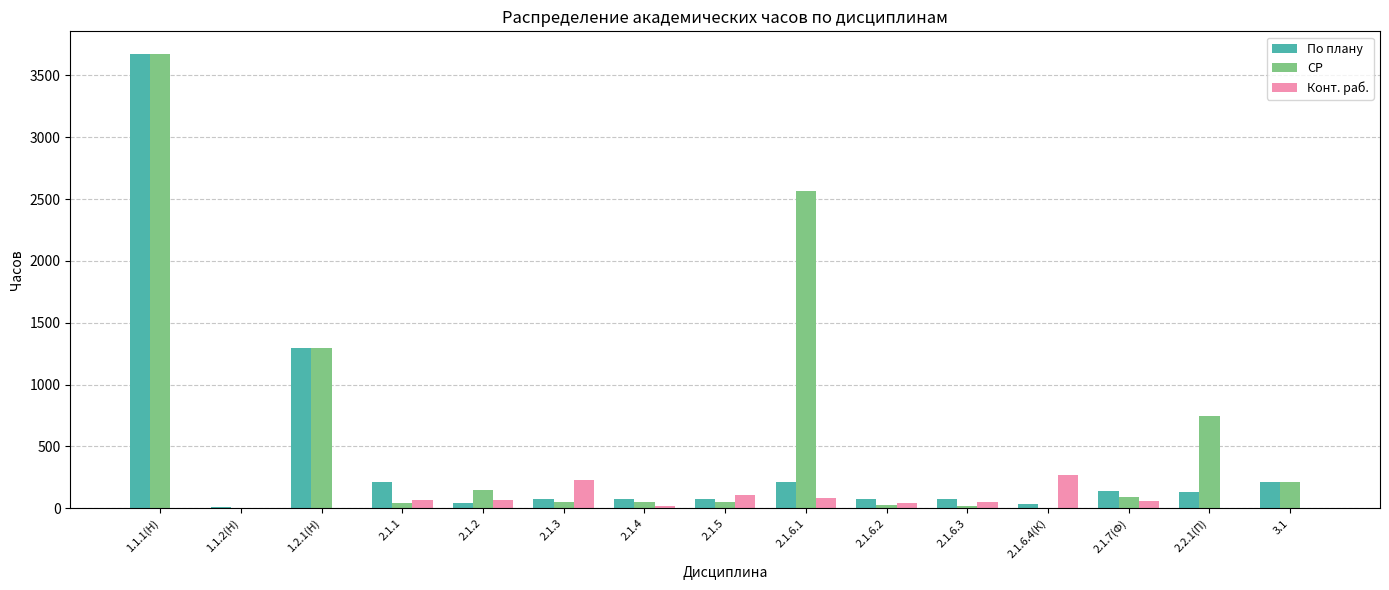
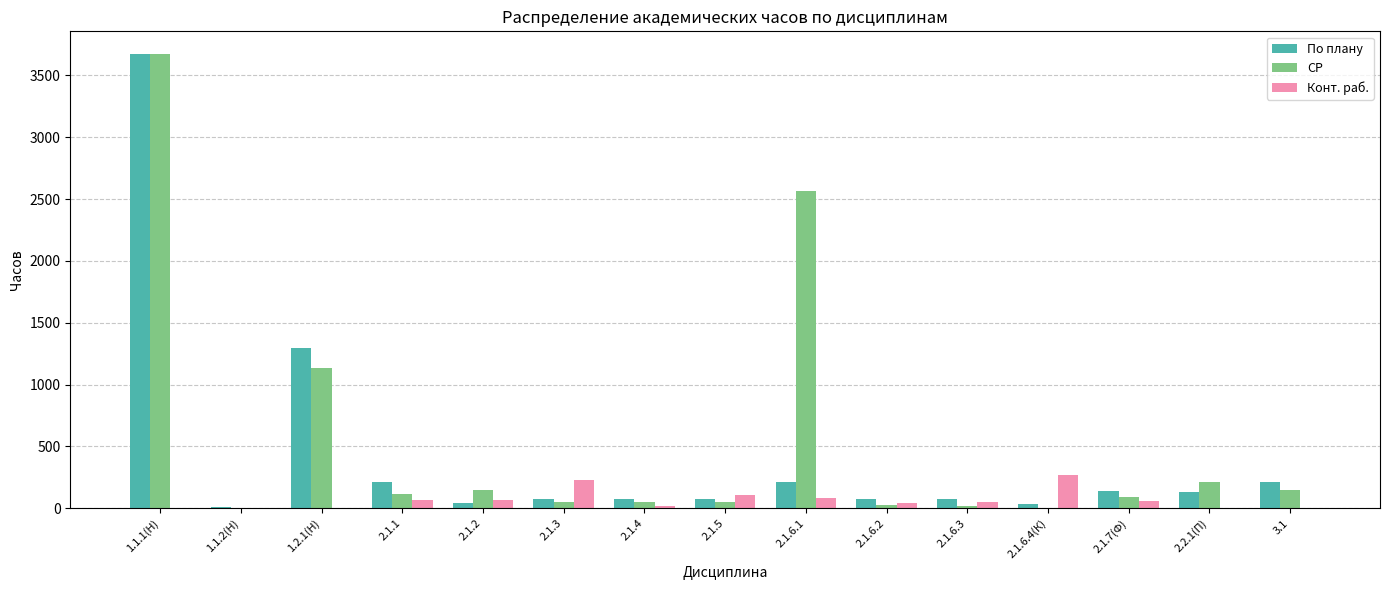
СР, 1.2.1(Н): 1300 -> 1140
СР, 2.1.1: 40 -> 120
СР, 2.2.1(П): 750 -> 220
СР, 3.1: 220 -> 150
